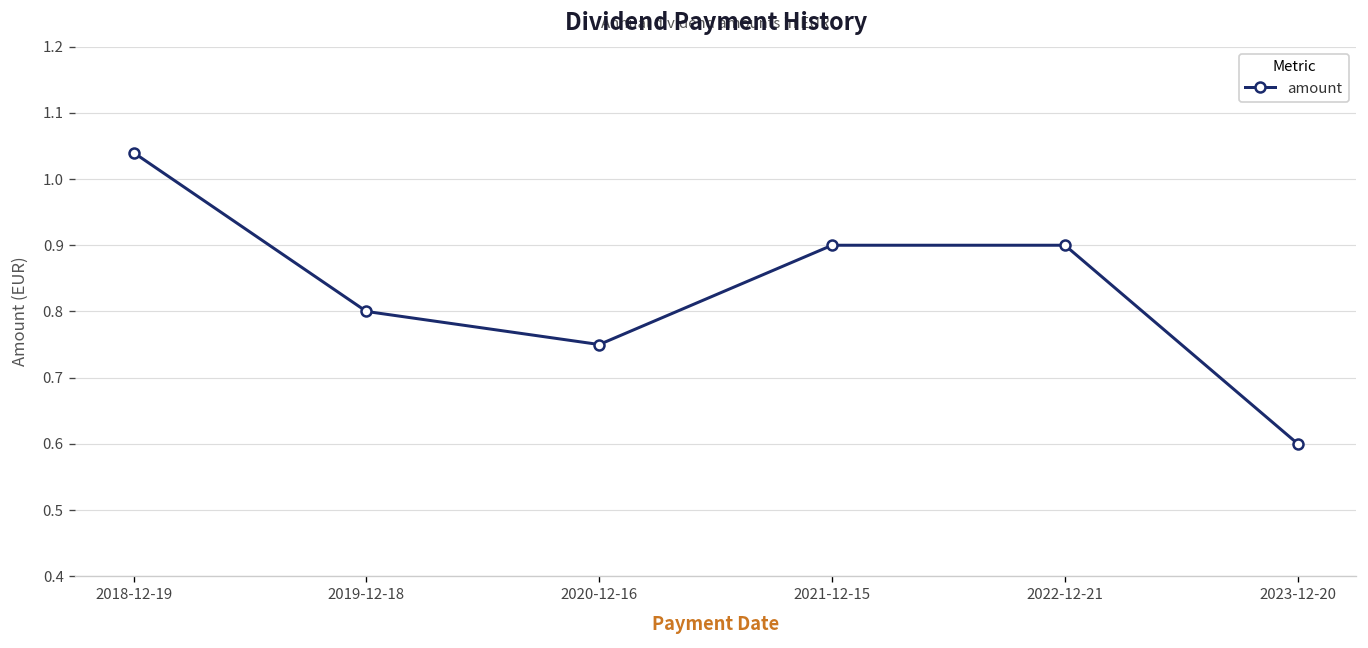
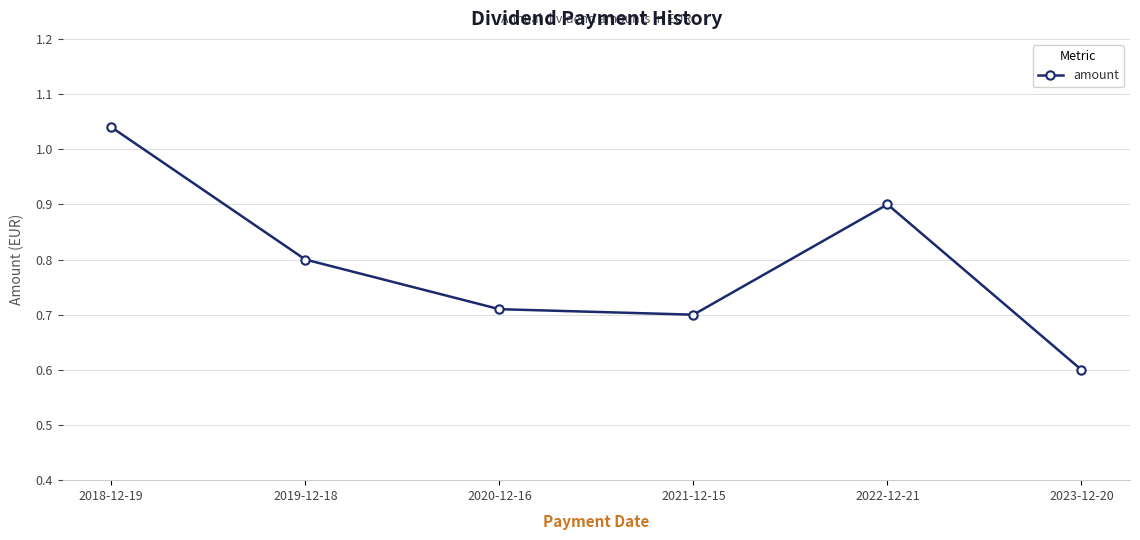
2020-12-16: 0.75 -> 0.71
2021-12-15: 0.9 -> 0.7
